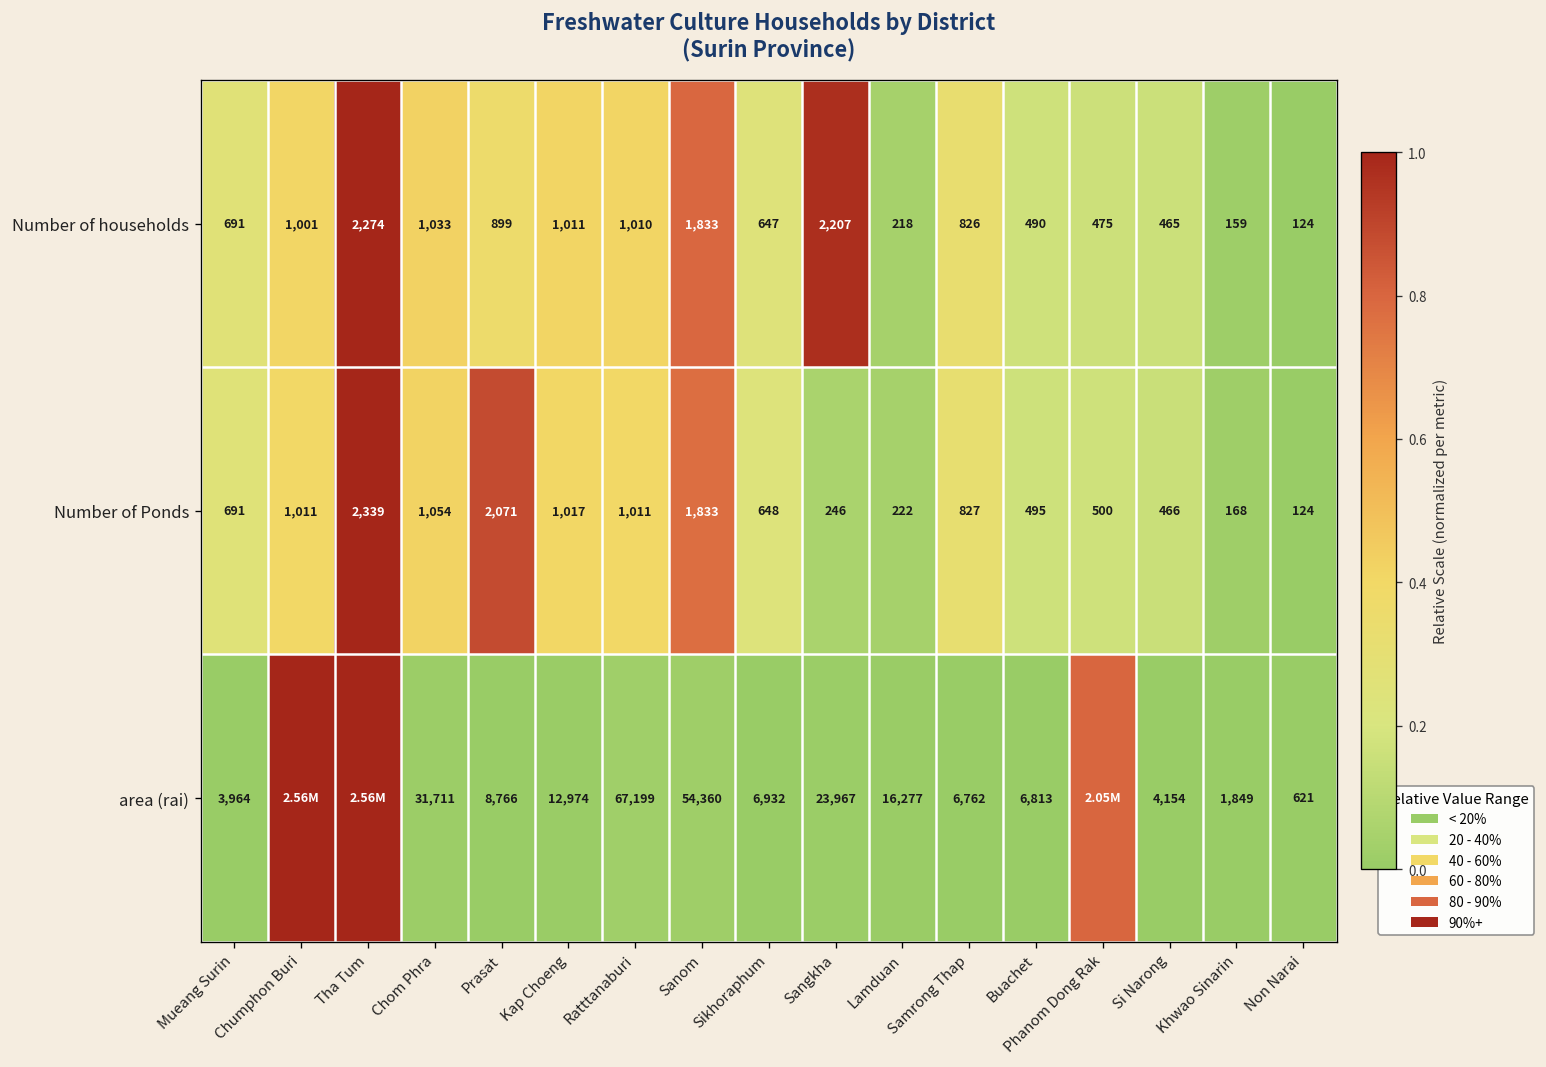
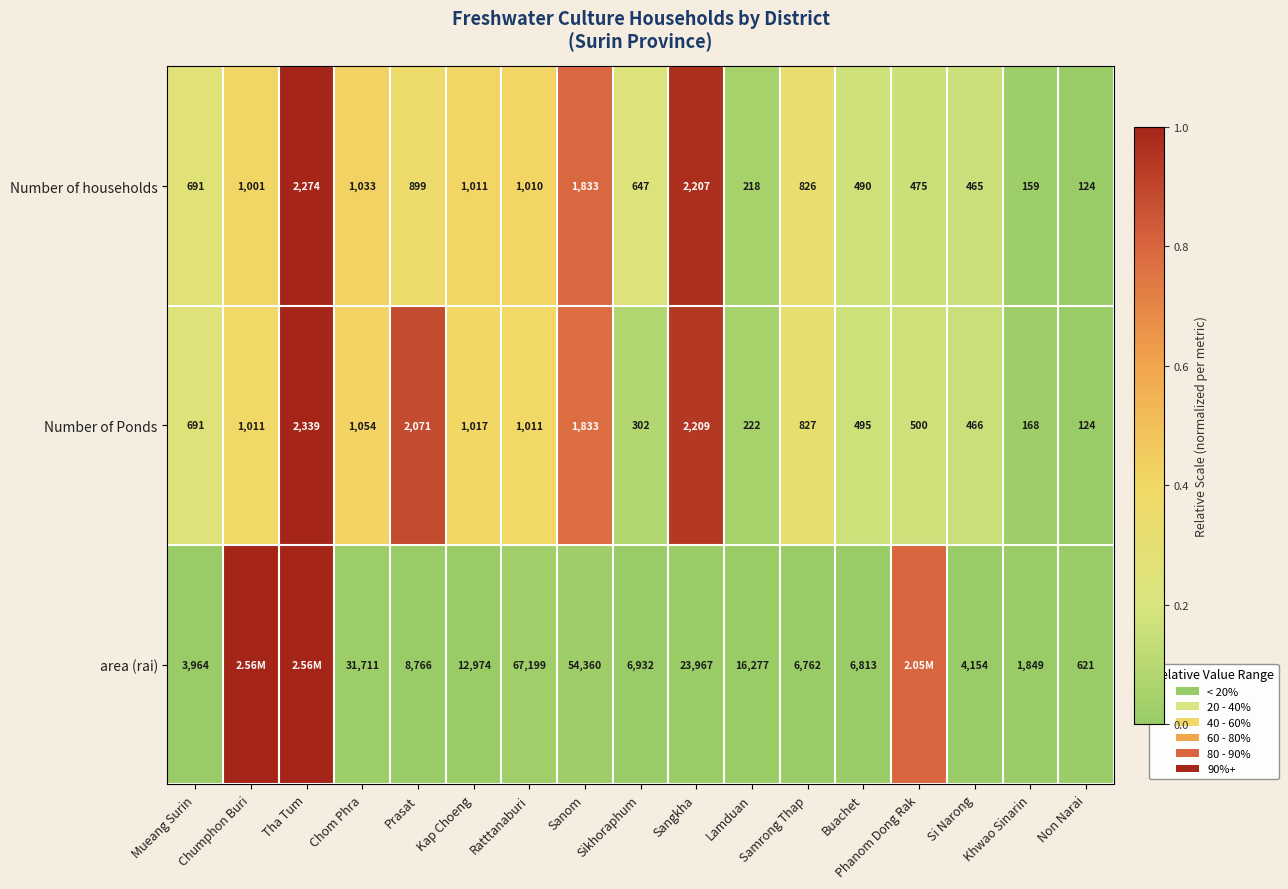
Number of Ponds, Sikhoraphum: 648 -> 302
Number of Ponds, Sangkha: 246 -> 2,209
